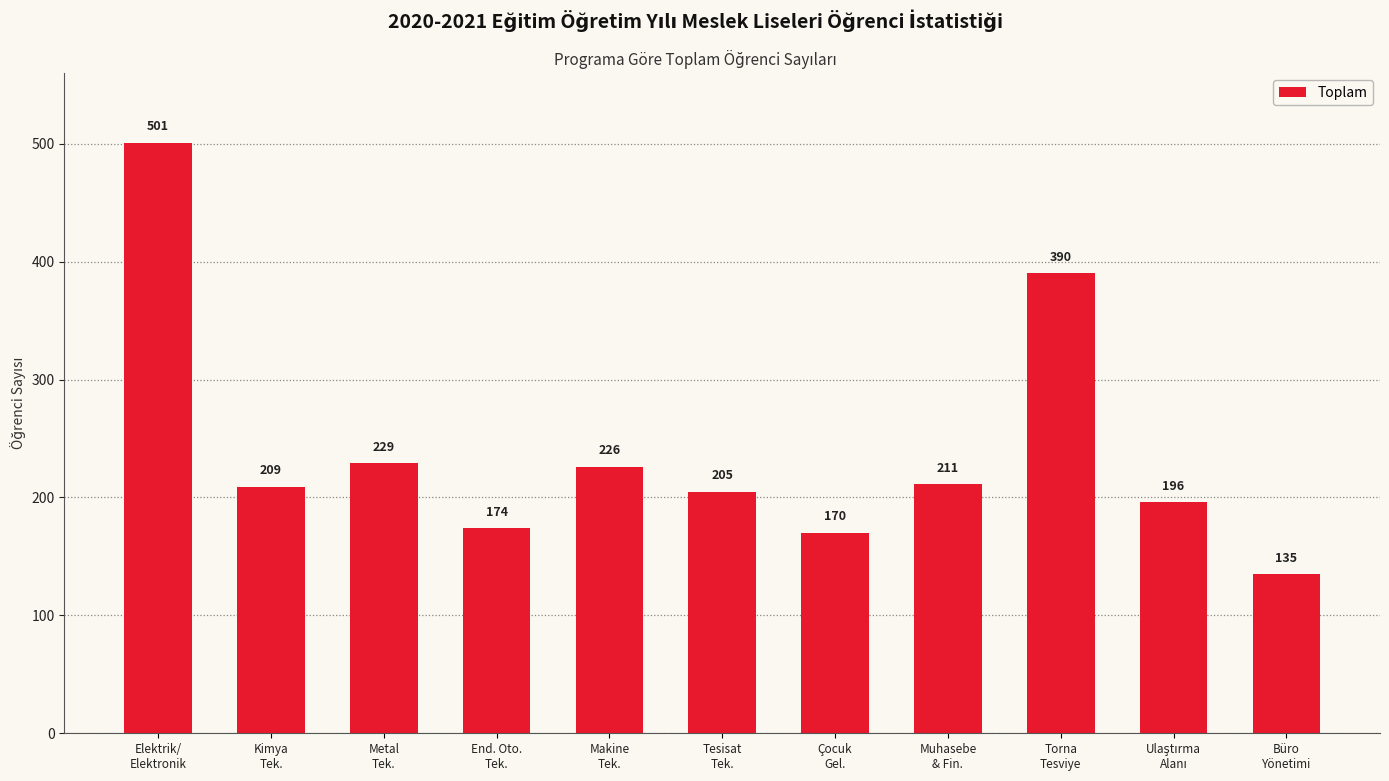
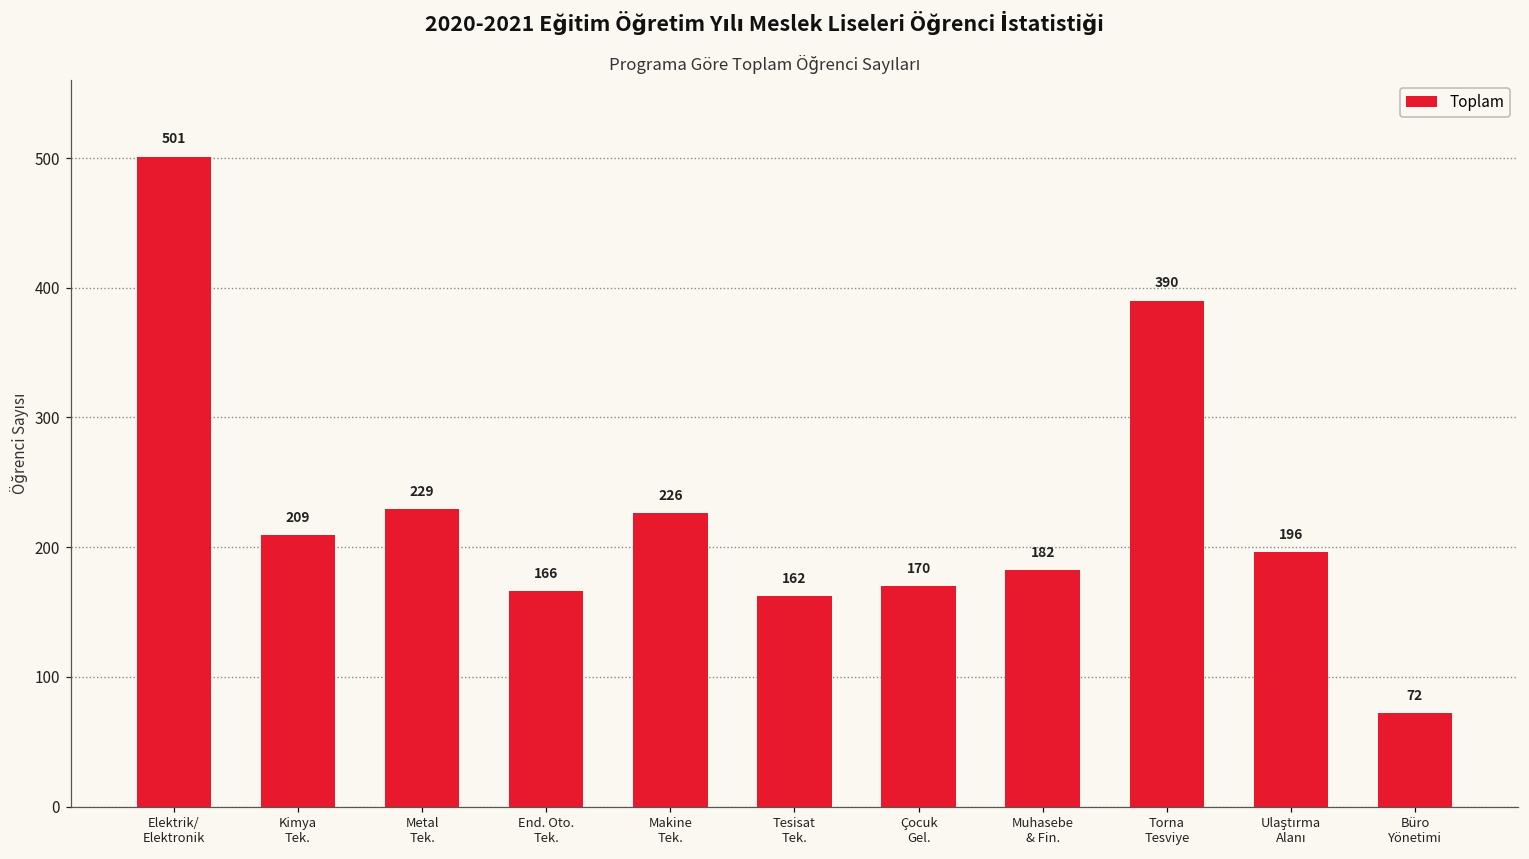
End. Oto. Tek.: 174 -> 166
Tesisat Tek.: 205 -> 162
Muhasebe & Fin.: 211 -> 182
Büro Yönetimi: 135 -> 72
